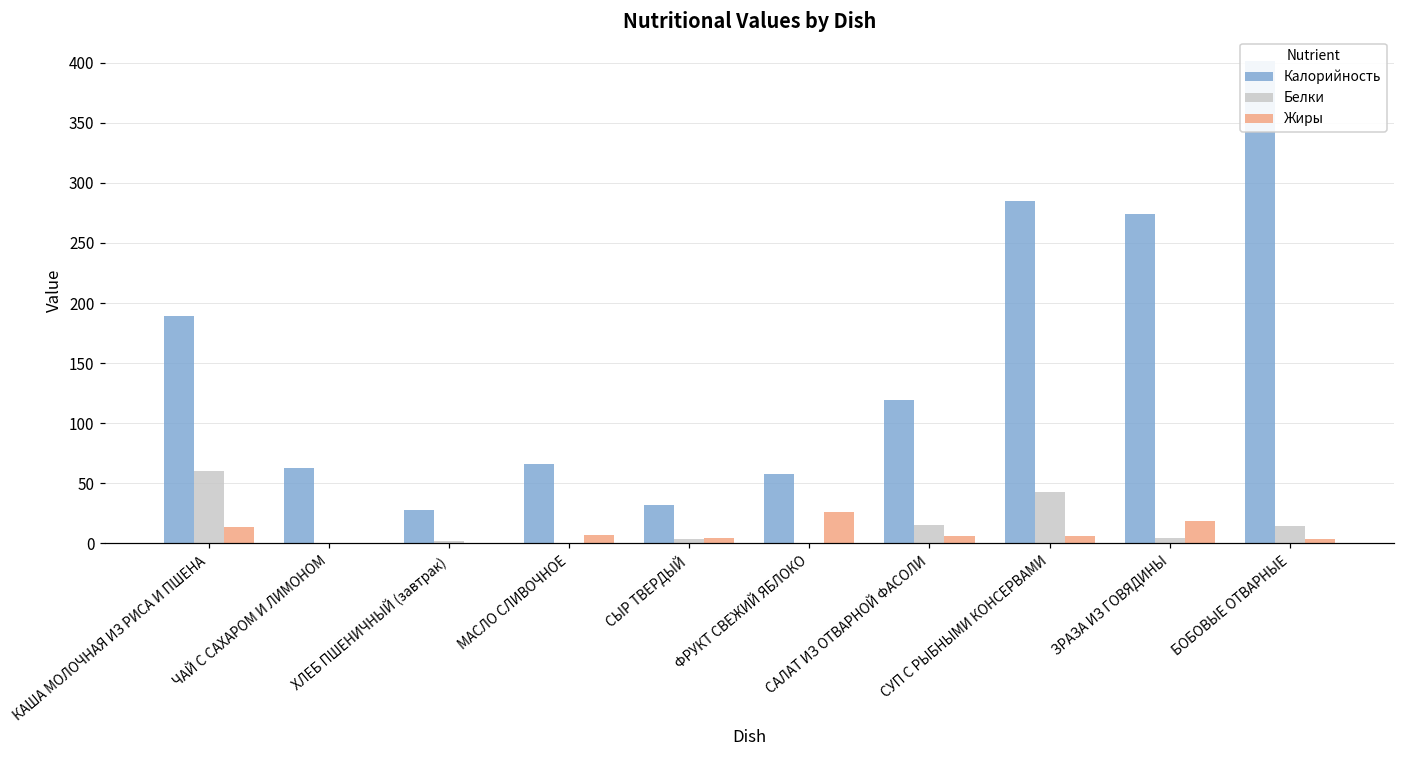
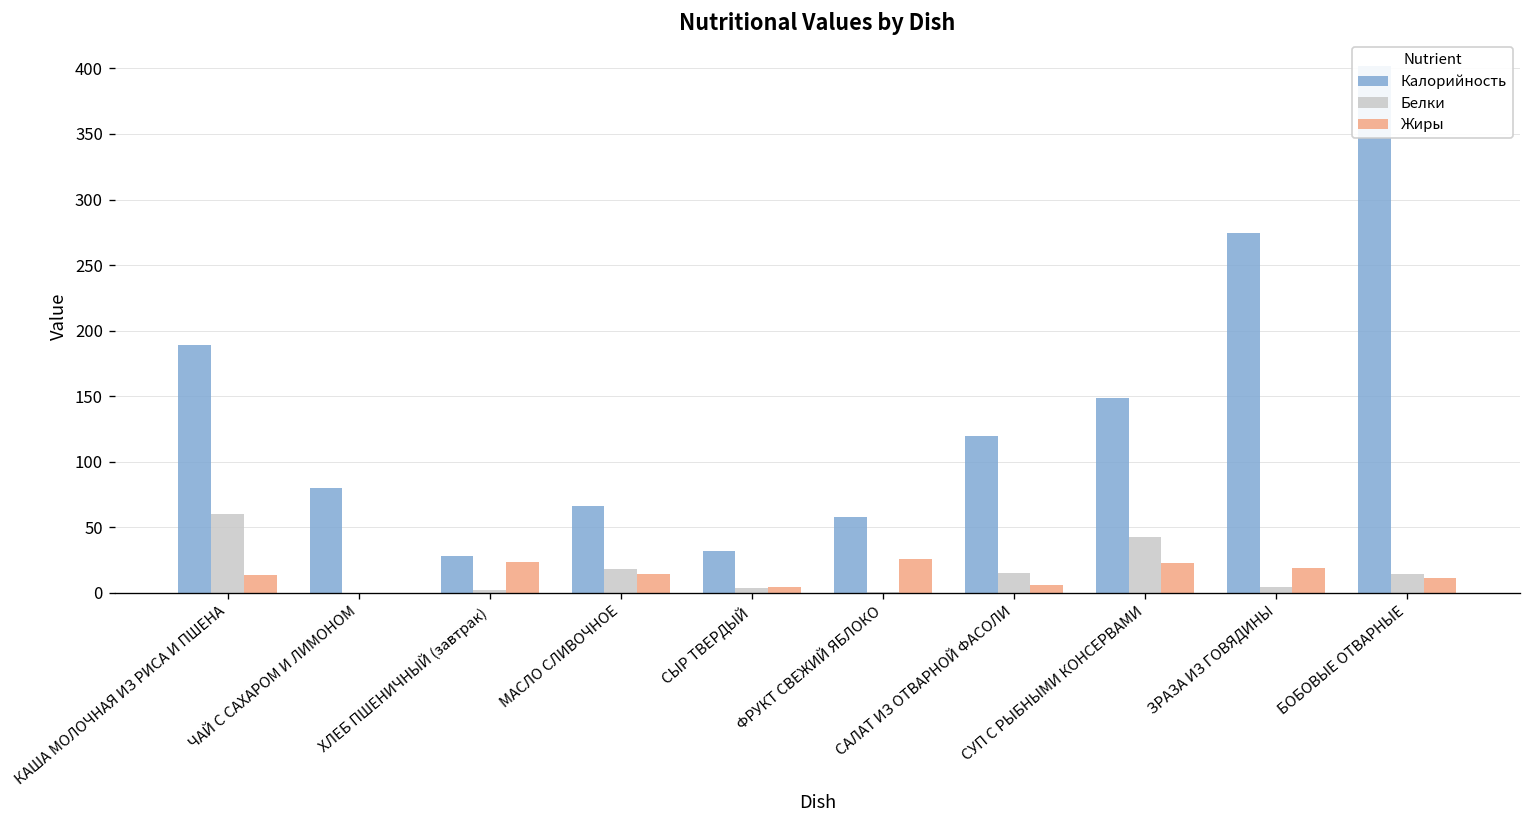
Калорийность, ЧАЙ С САХАРОМ И ЛИМОНОМ: 63 -> 80
Жиры, ХЛЕБ ПШЕНИЧНЫЙ (завтрак): 0 -> 24
Белки, МАСЛО СЛИВОЧНОЕ: 0 -> 19
Жиры, МАСЛО СЛИВОЧНОЕ: 7 -> 15
Калорийность, СУП С РЫБНЫМИ КОНСЕРВАМИ: 285 -> 149
Жиры, СУП С РЫБНЫМИ КОНСЕРВАМИ: 6 -> 23
Жиры, БОБОВЫЕ ОТВАРНЫЕ: 4 -> 11
